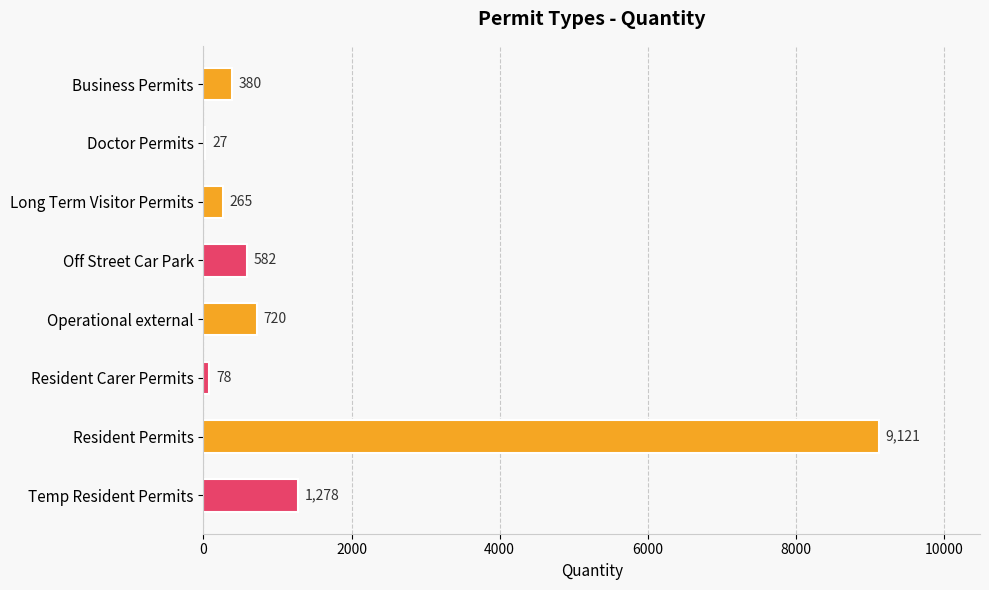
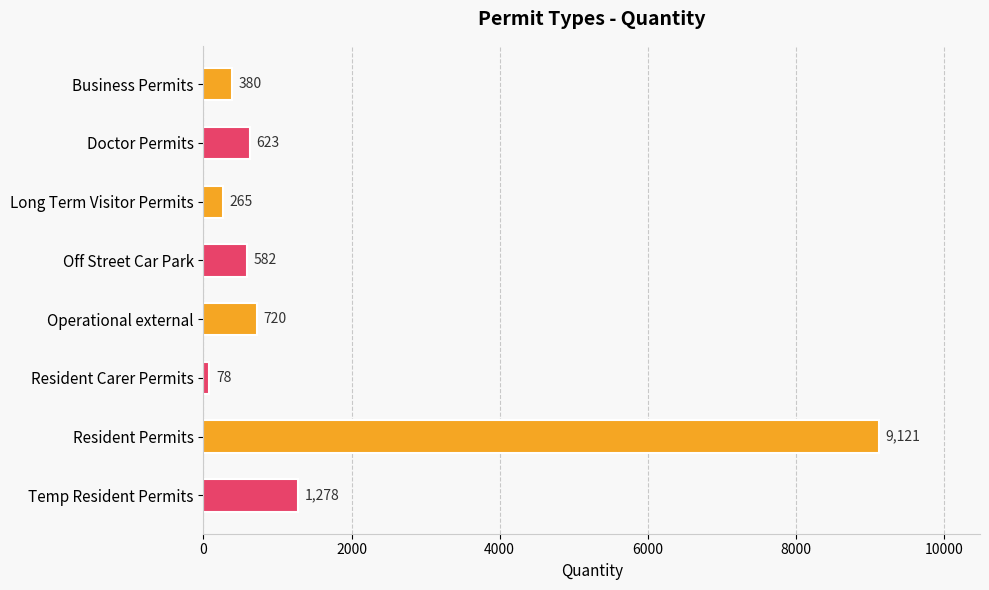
Doctor Permits: 27 -> 623
